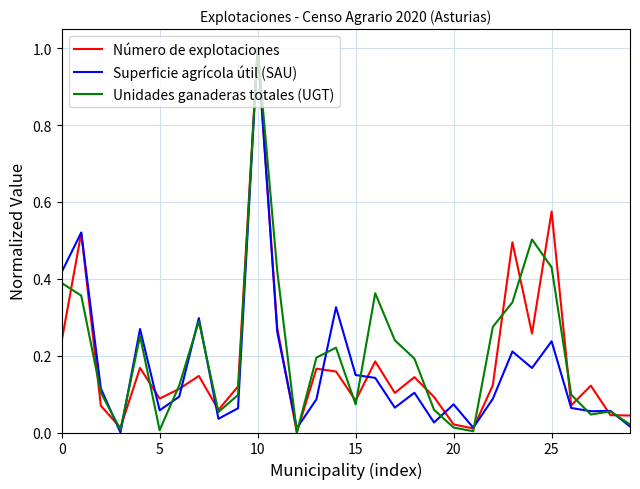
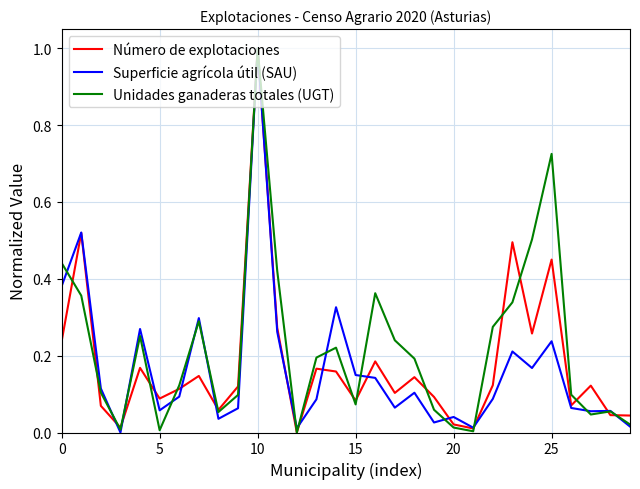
Superficie agrícola útil (SAU), 0: 0.42 -> 0.38
Unidades ganaderas totales (UGT), 0: 0.39 -> 0.44
Superficie agrícola útil (SAU), 20: 0.07 -> 0.04
Número de explotaciones, 25: 0.58 -> 0.45
Unidades ganaderas totales (UGT), 25: 0.43 -> 0.73
